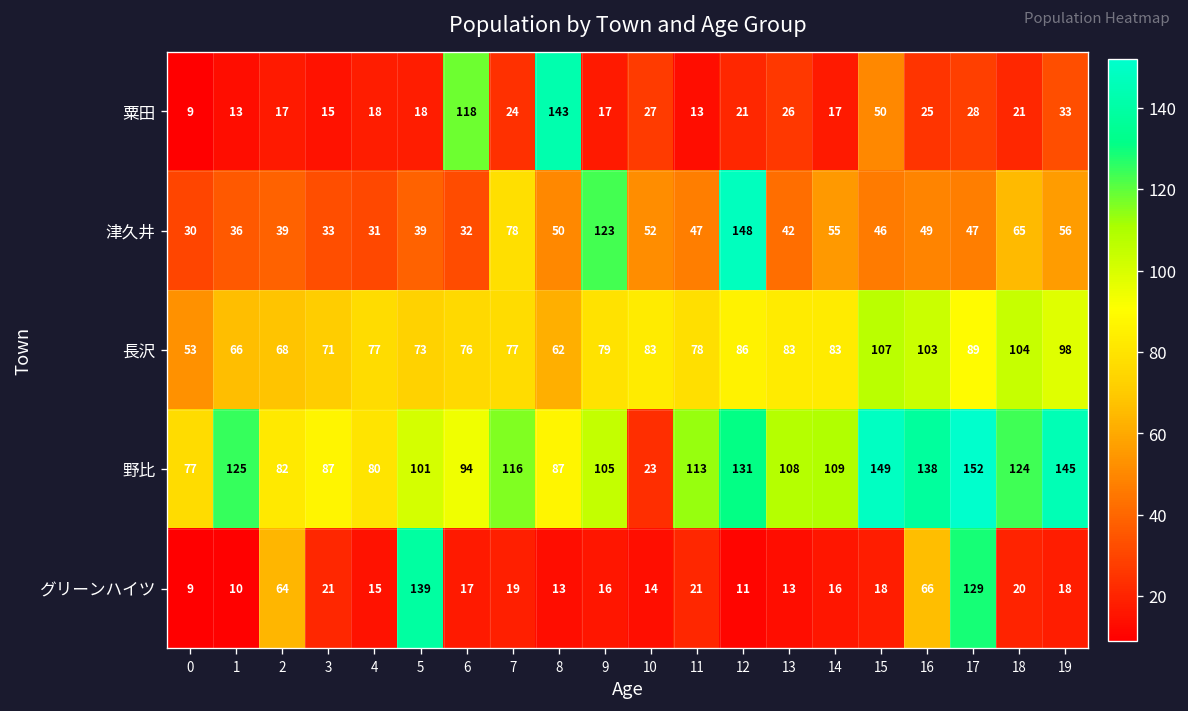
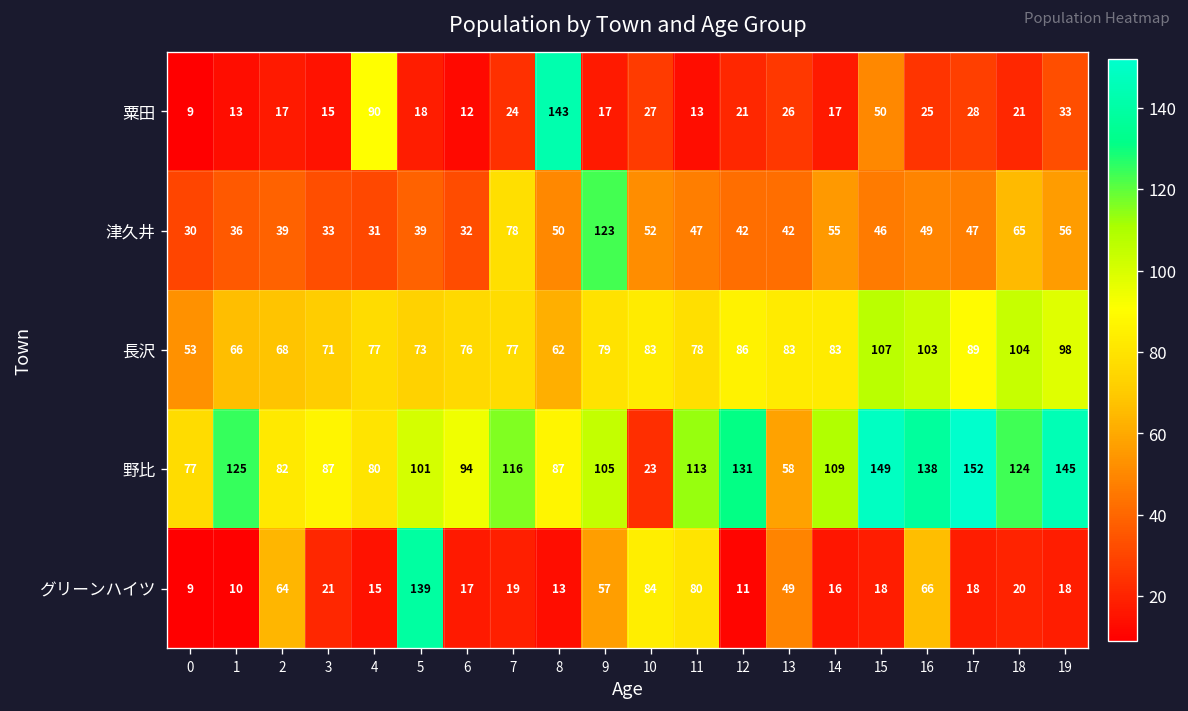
粟田, 4: 18 -> 90
粟田, 6: 118 -> 12
津久井, 12: 148 -> 42
野比, 13: 108 -> 58
グリーンハイツ, 9: 16 -> 57
グリーンハイツ, 10: 14 -> 84
グリーンハイツ, 11: 21 -> 80
グリーンハイツ, 13: 13 -> 49
グリーンハイツ, 17: 129 -> 18
